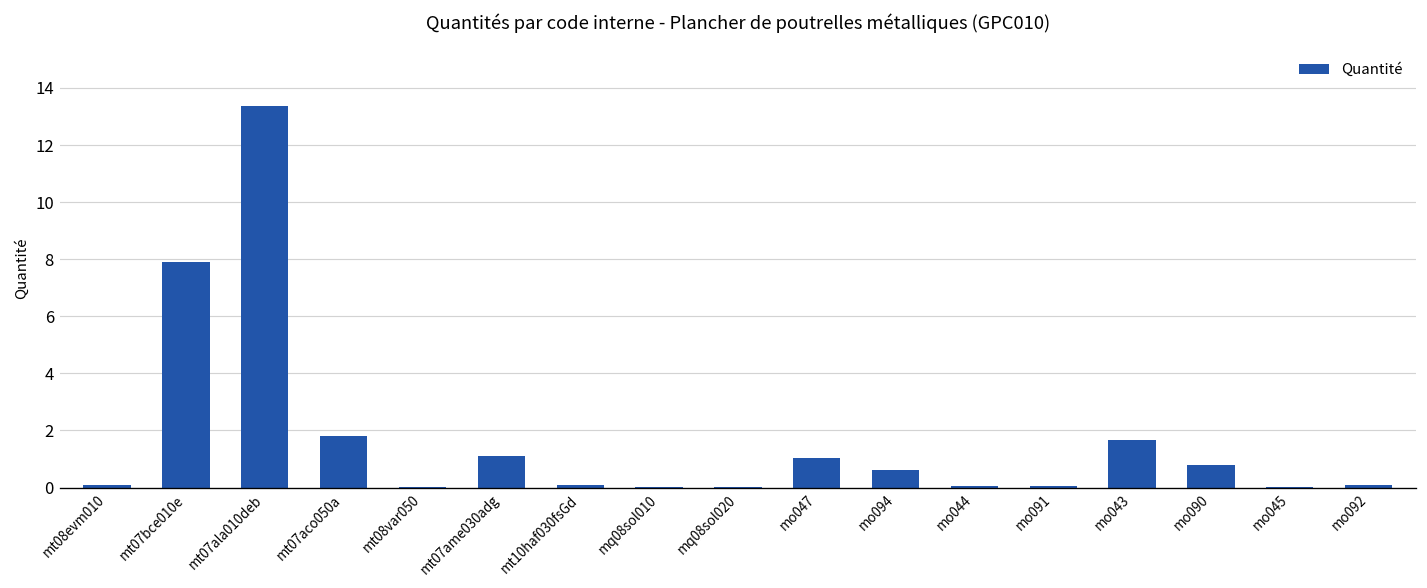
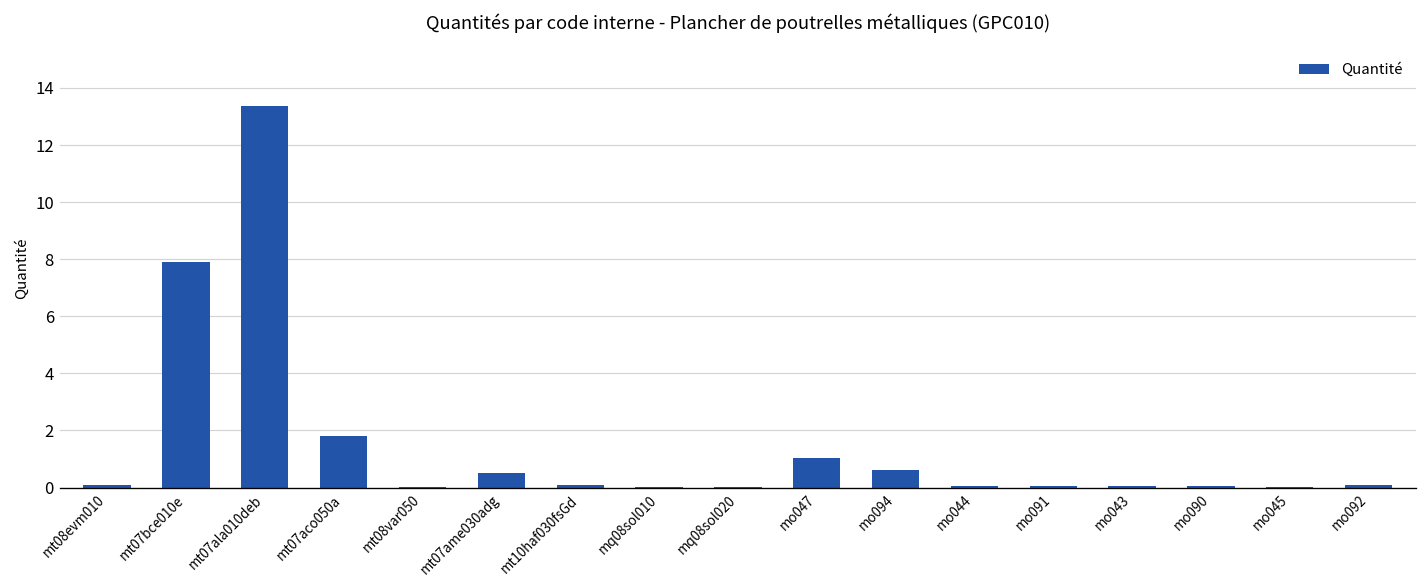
mt07ame030adg: 1.1 -> 0.5
mo043: 1.7 -> 0.0
mo090: 0.8 -> 0.0
